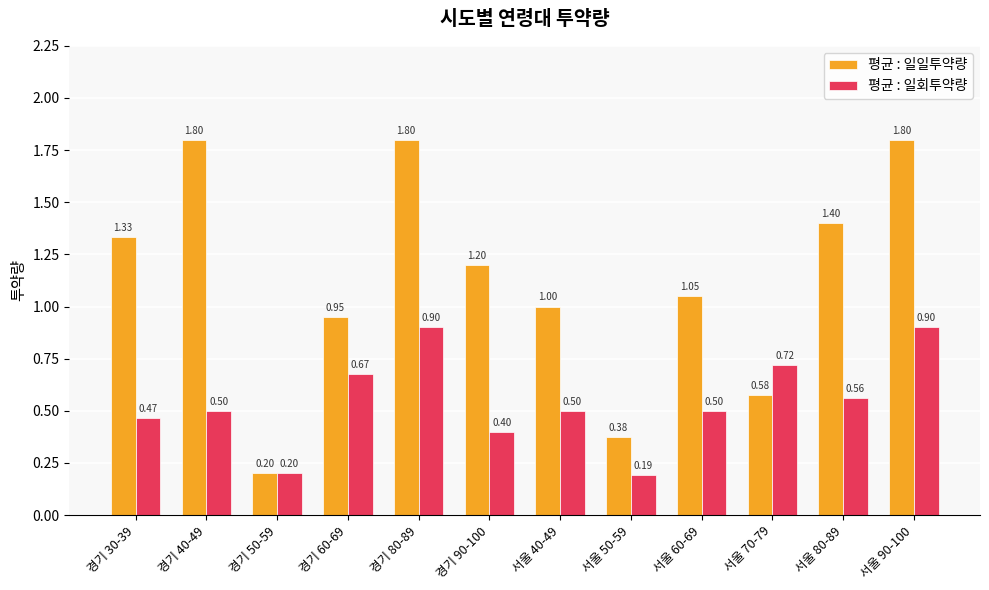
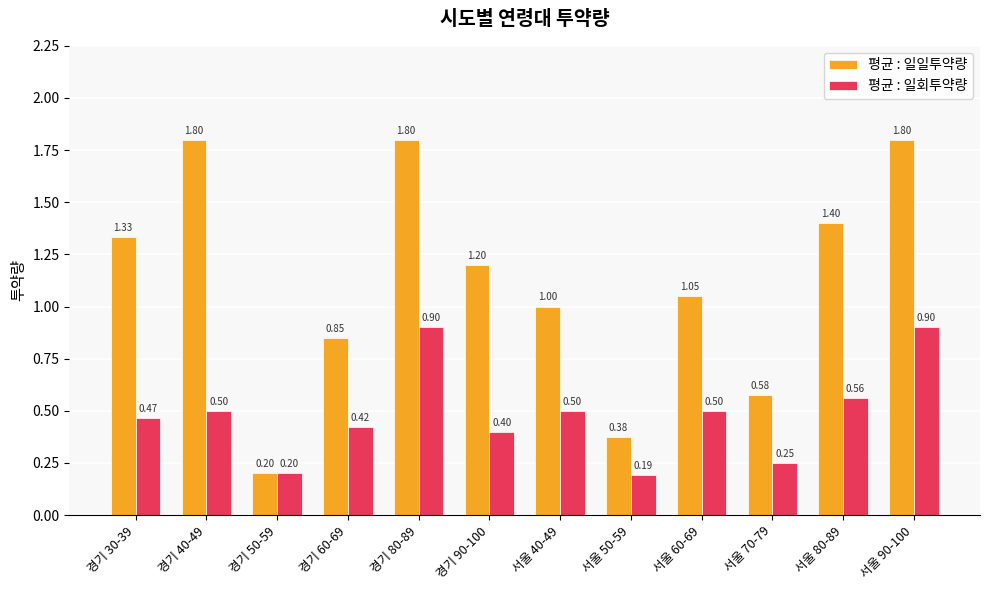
평균 : 일일투약량, 경기 60-69: 0.95 -> 0.85
평균 : 일회투약량, 경기 60-69: 0.67 -> 0.42
평균 : 일회투약량, 서울 70-79: 0.72 -> 0.25
